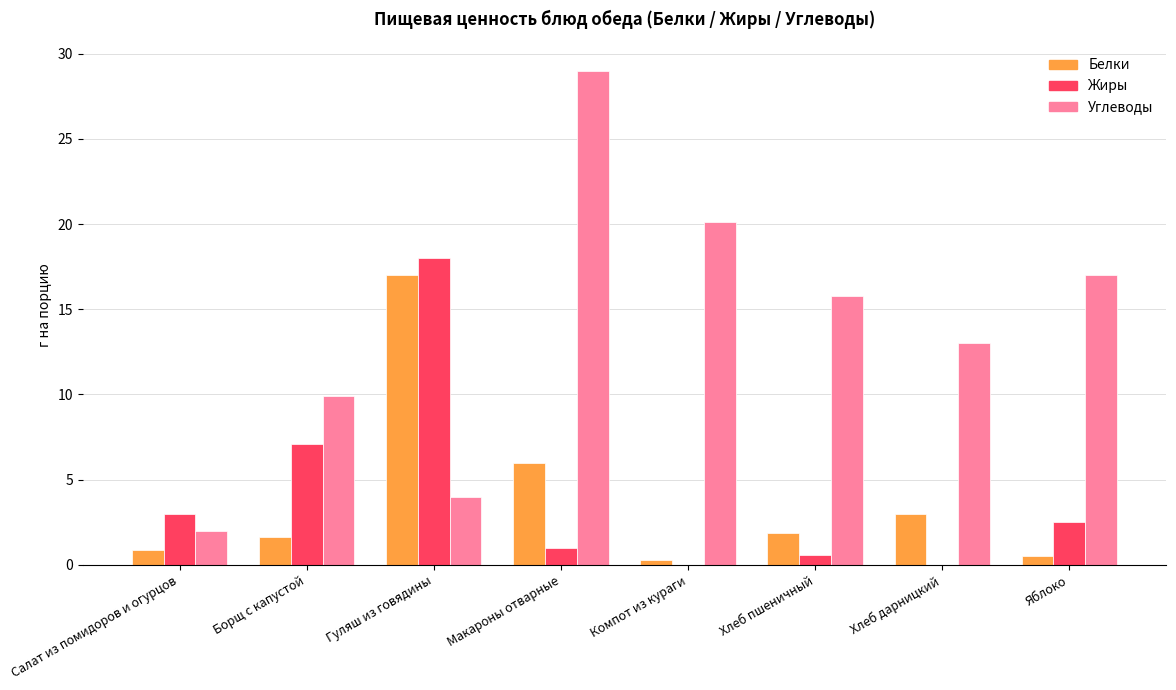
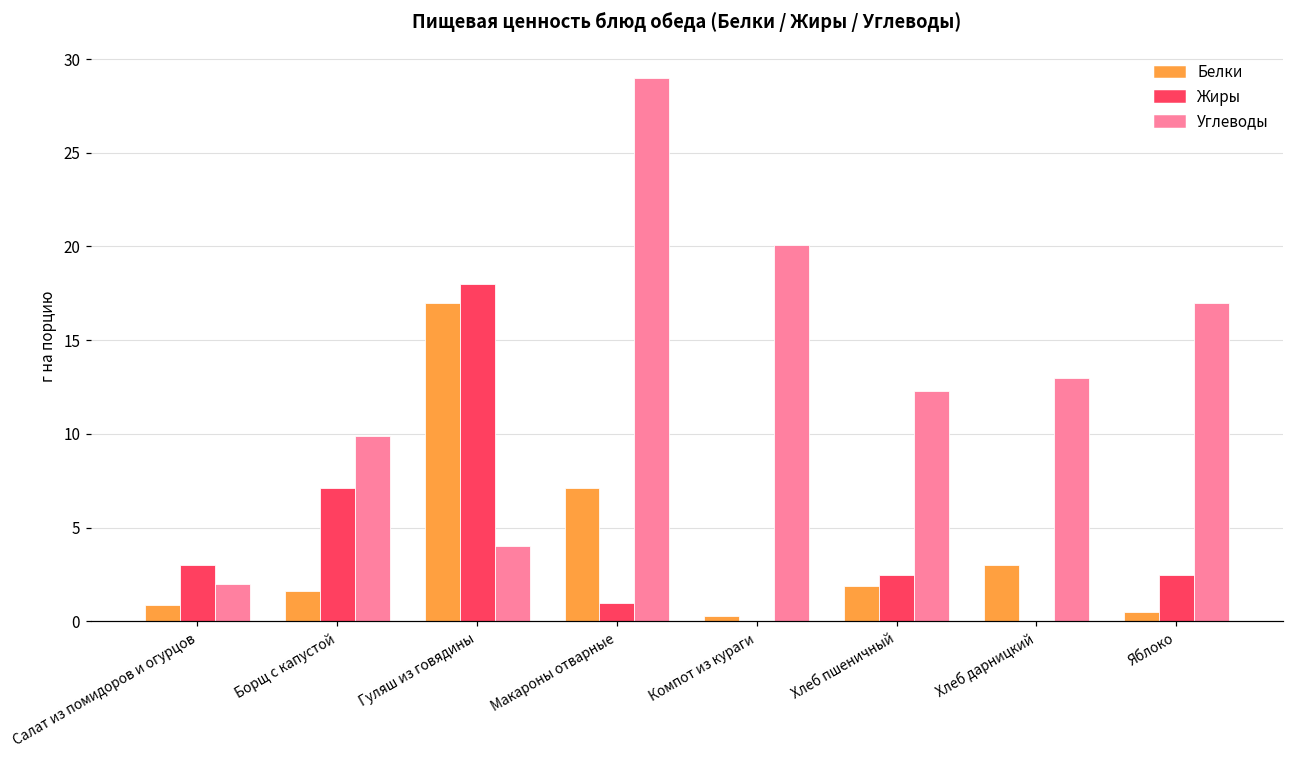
Белки, Макароны отварные: 6.0 -> 7.1
Жиры, Хлеб пшеничный: 0.6 -> 2.5
Углеводы, Хлеб пшеничный: 15.8 -> 12.3
